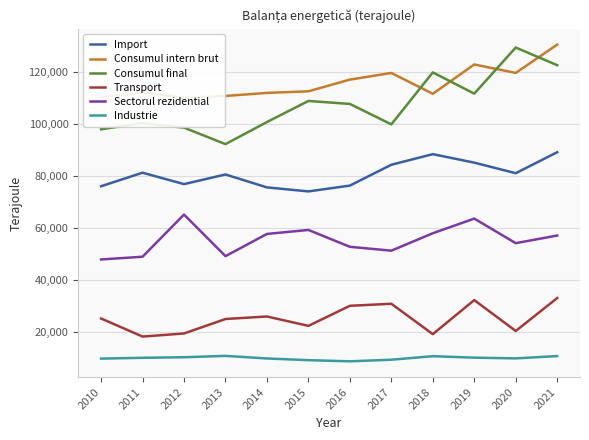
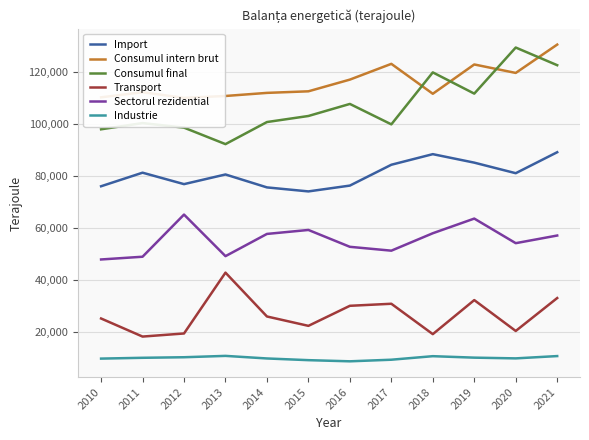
Transport, 2013: 25,000 -> 43,000
Consumul final, 2015: 109,000 -> 103,000
Consumul intern brut, 2017: 120,000 -> 123,000
